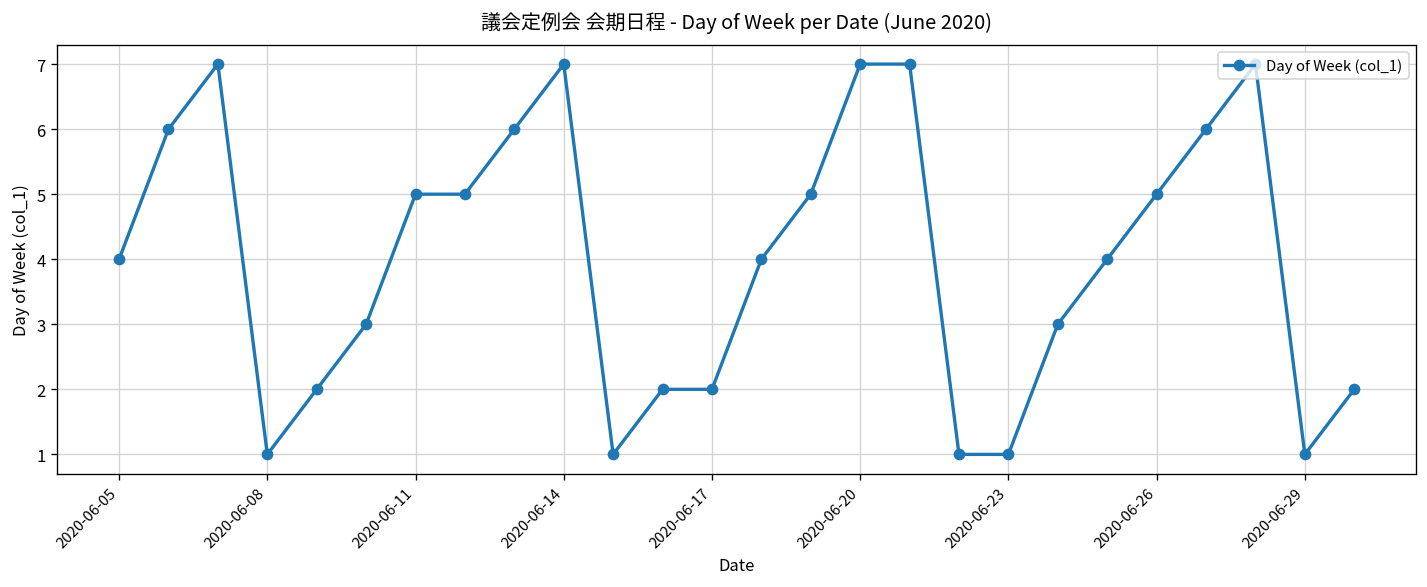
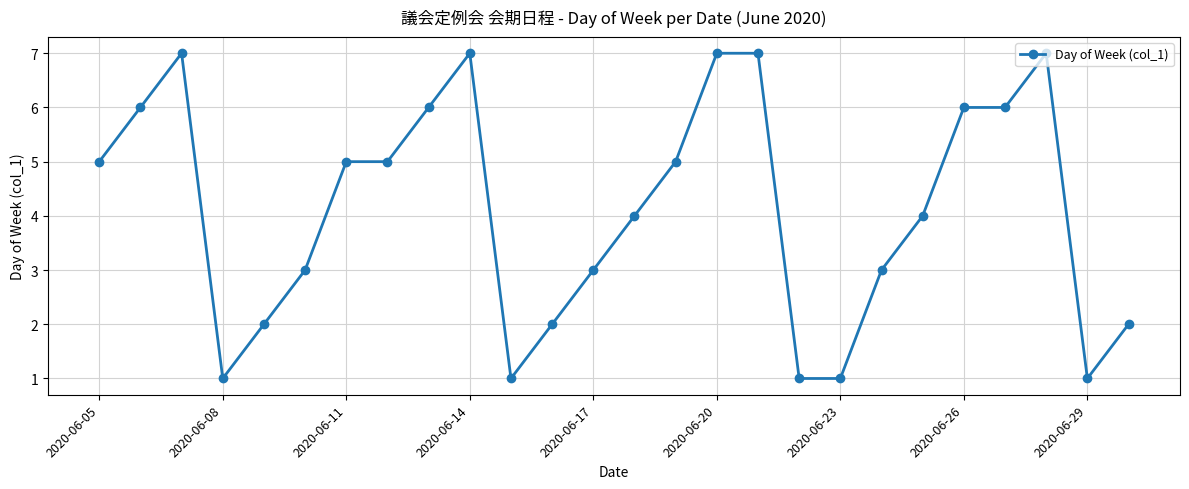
2020-06-05: 4 -> 5
2020-06-17: 2 -> 3
2020-06-26: 5 -> 6
